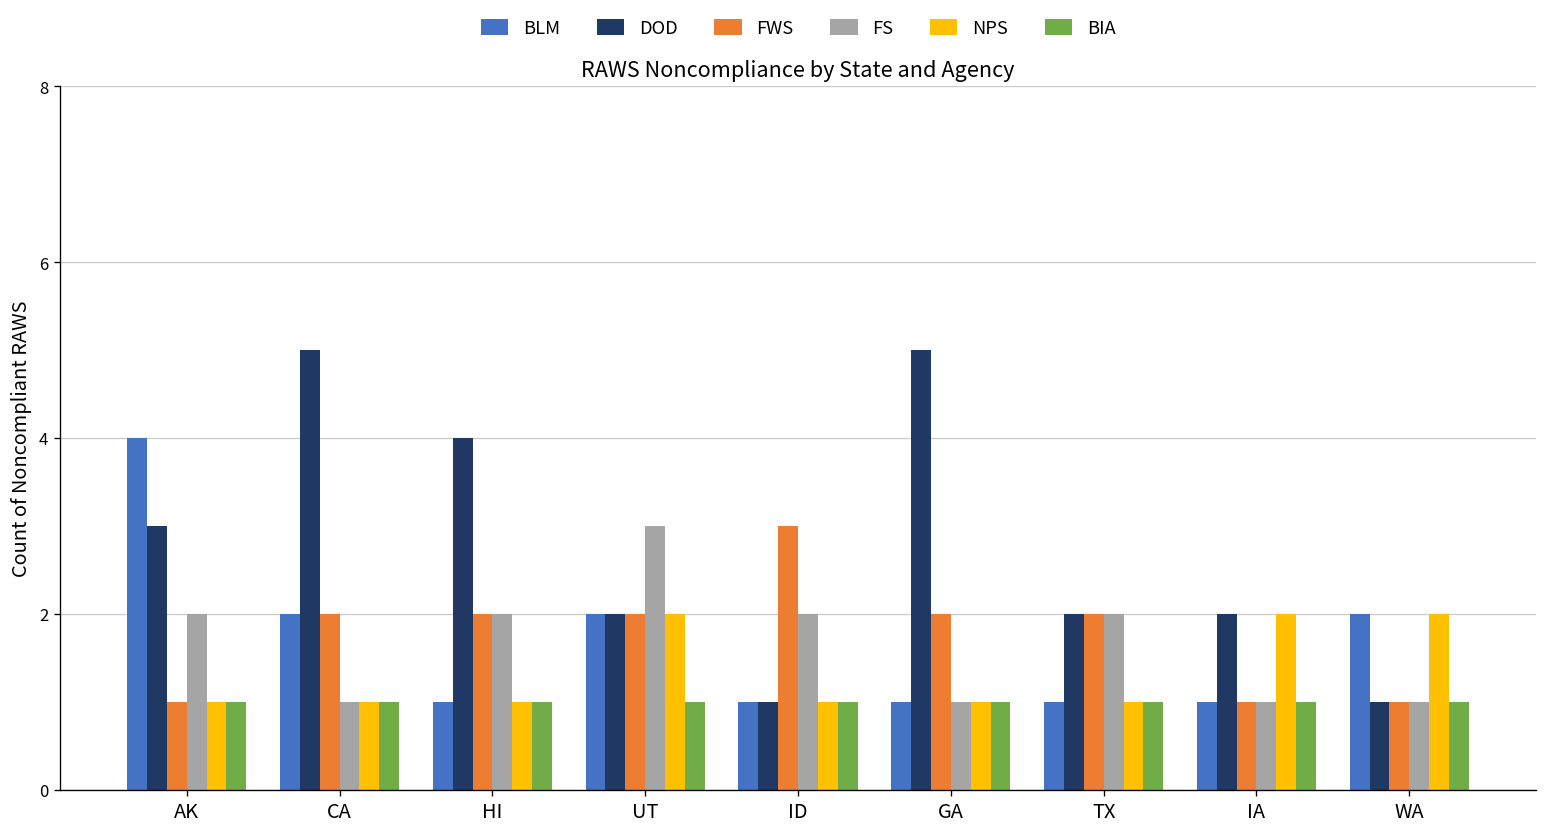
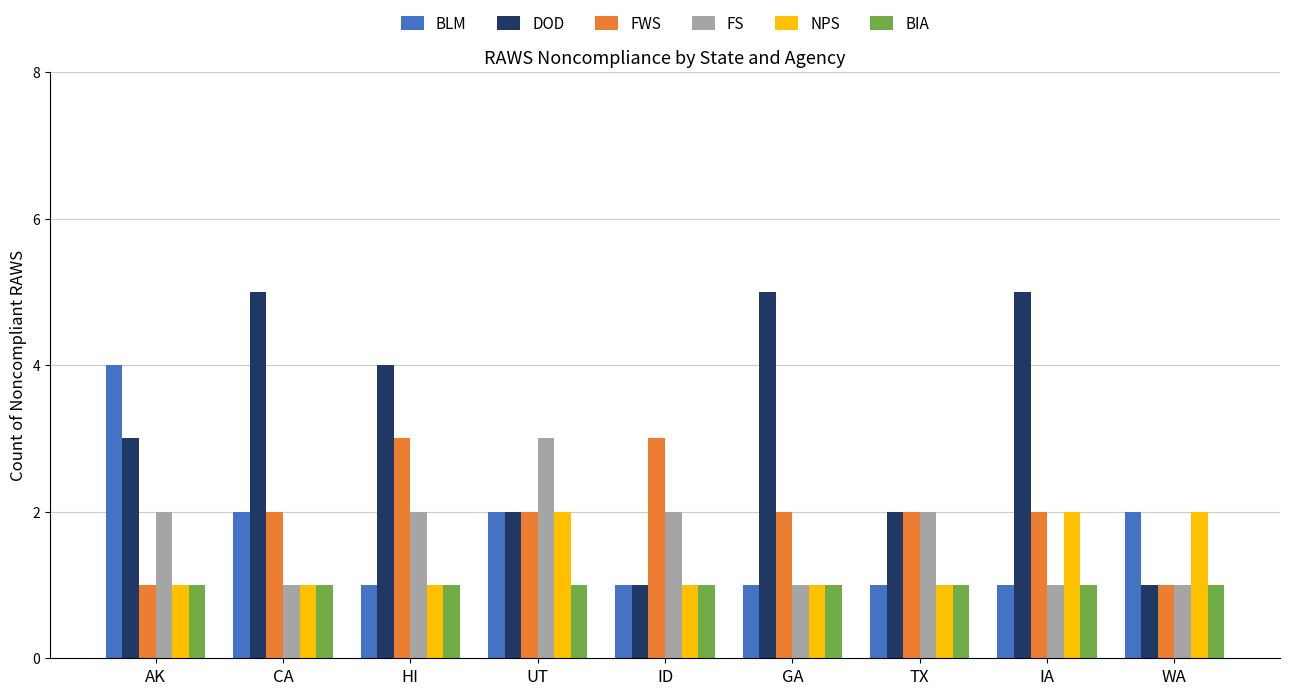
FWS, HI: 2 -> 3
DOD, IA: 2 -> 5
FWS, IA: 1 -> 2
